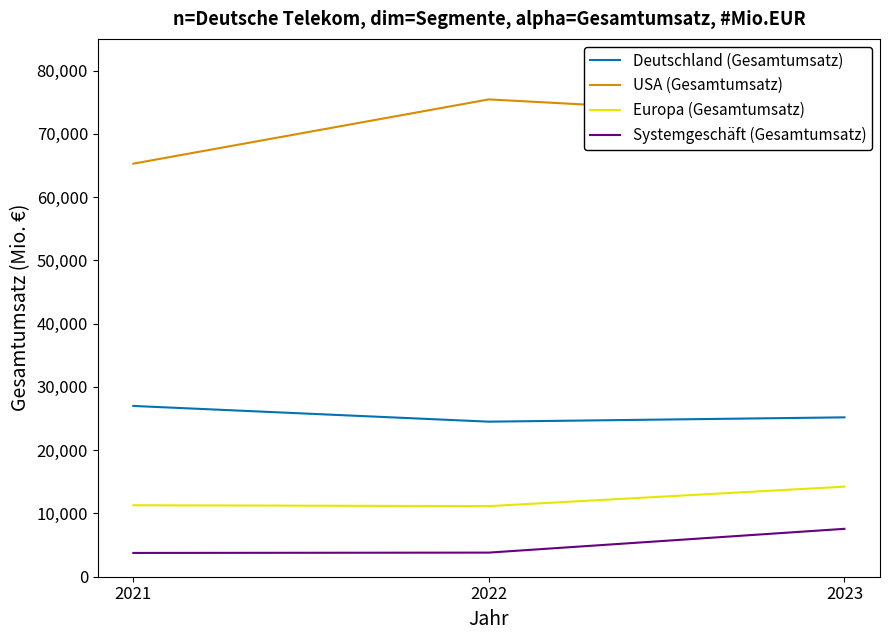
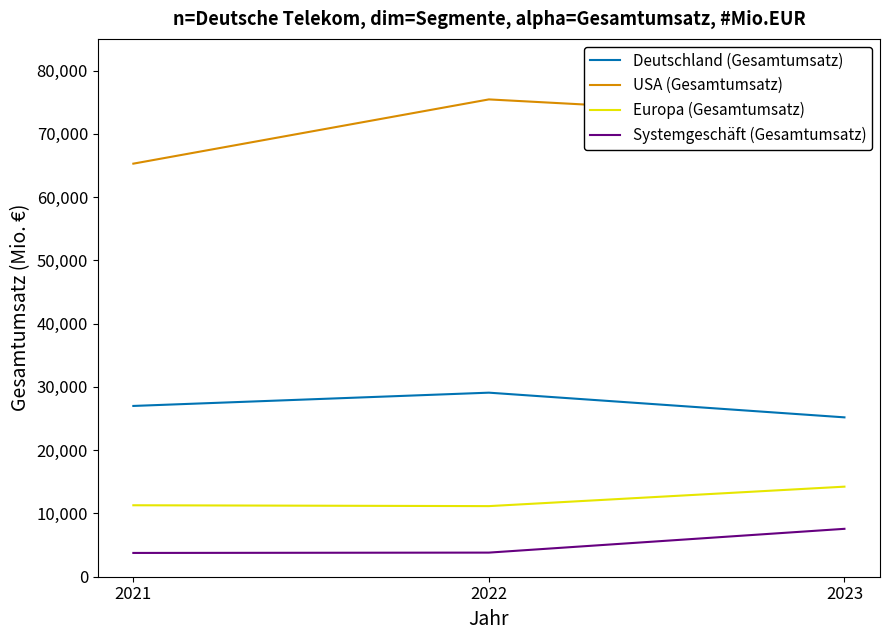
Deutschland (Gesamtumsatz), 2022: 25,000 -> 29,000
